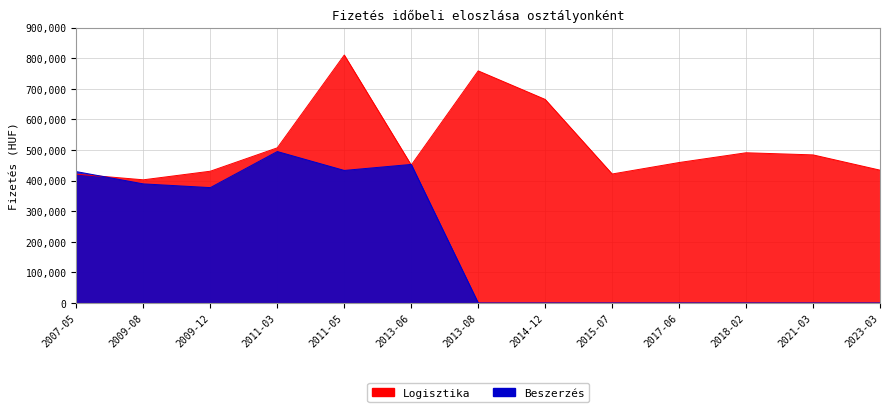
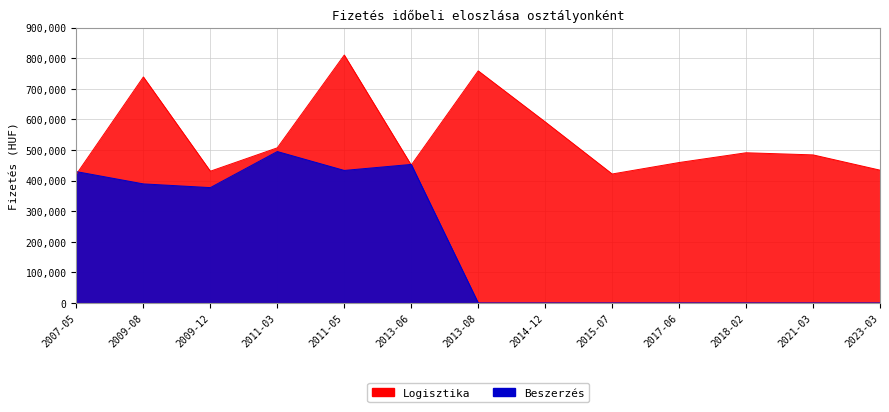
Logisztika, 2009-08: 400,000 -> 740,000
Logisztika, 2014-12: 660,000 -> 590,000
